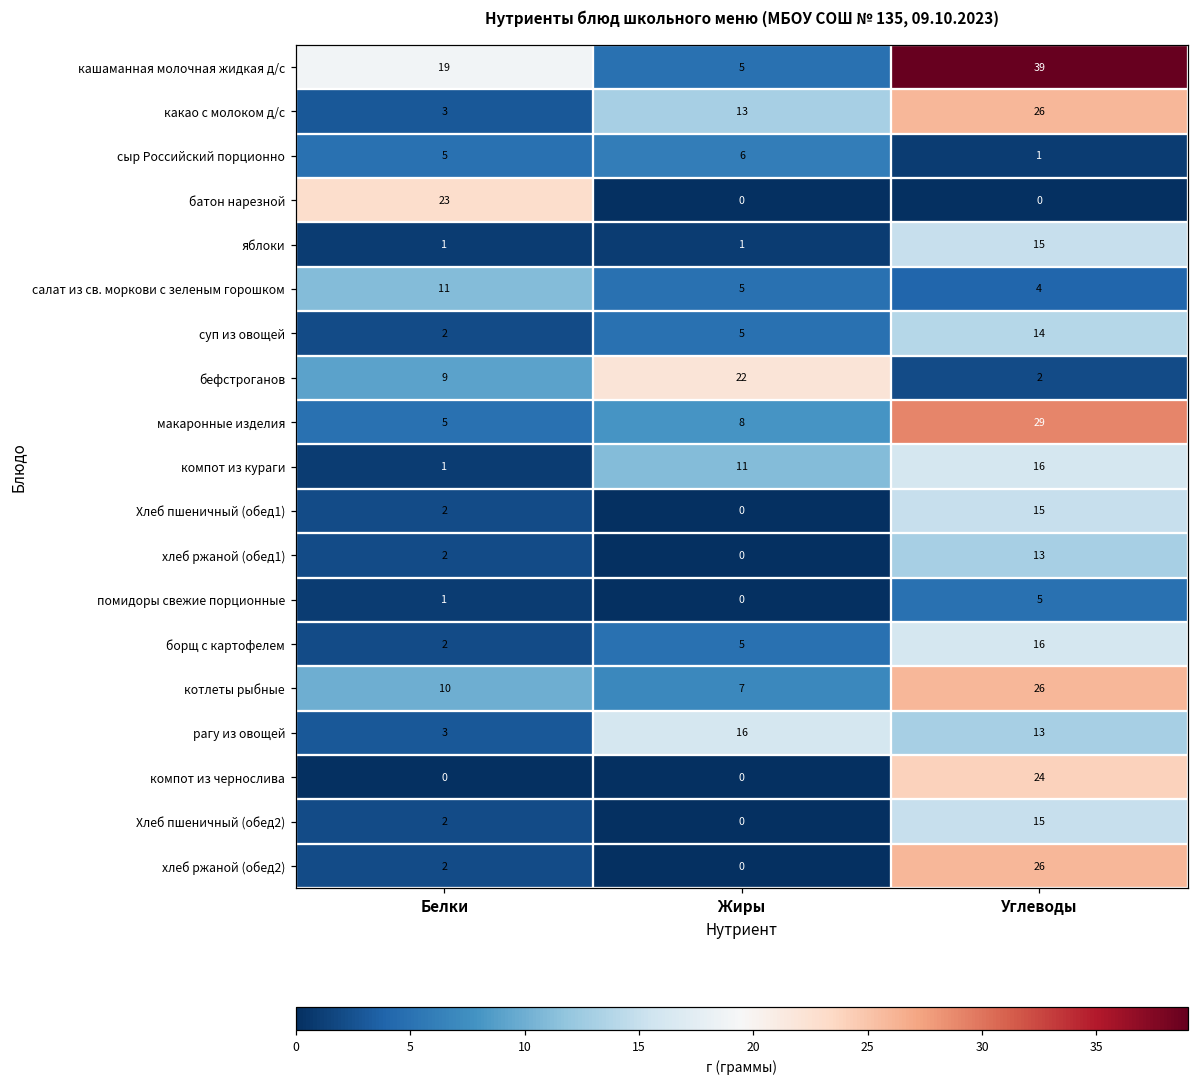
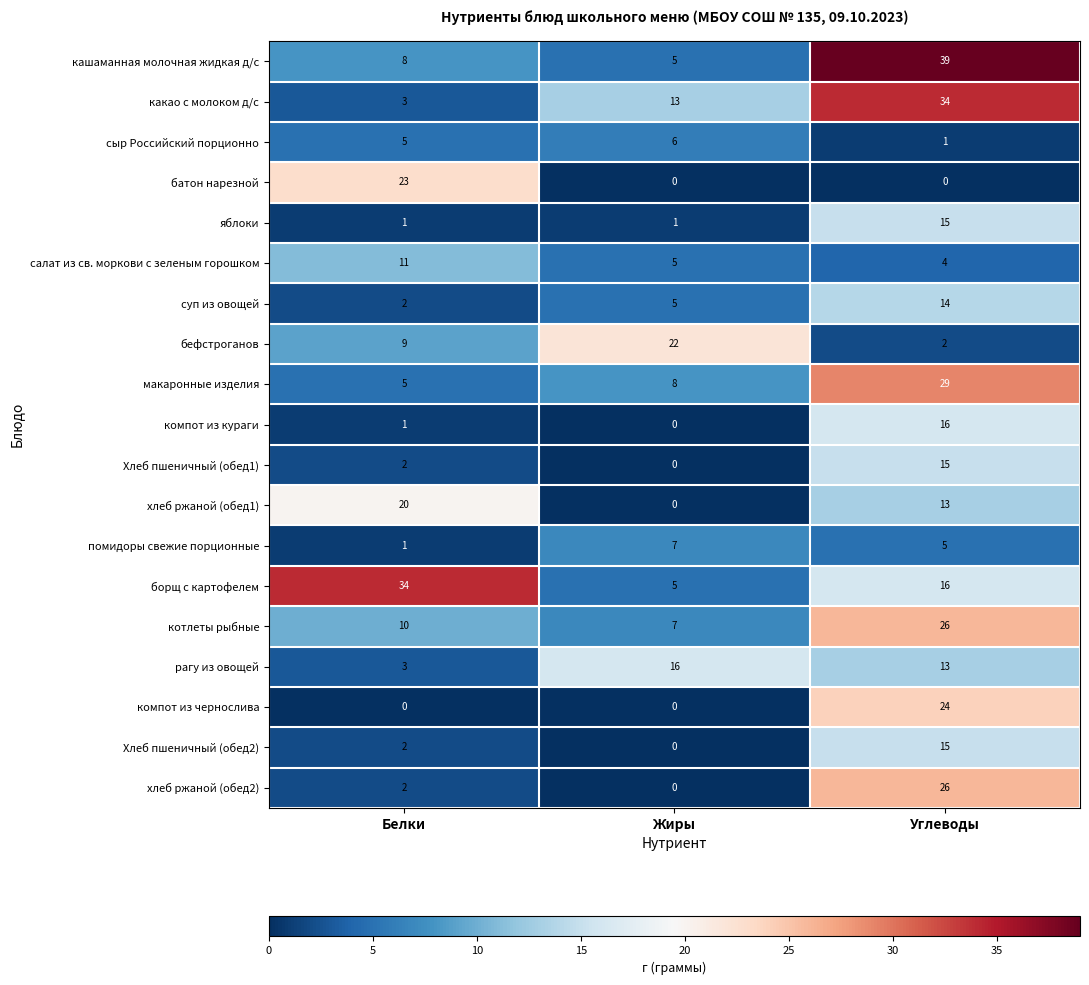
кашаманная молочная жидкая д/с, Белки: 19 -> 8
какао с молоком д/с, Углеводы: 26 -> 34
компот из кураги, Жиры: 11 -> 0
хлеб ржаной (обед1), Белки: 2 -> 20
помидоры свежие порционные, Жиры: 0 -> 7
борщ с картофелем, Белки: 2 -> 34
